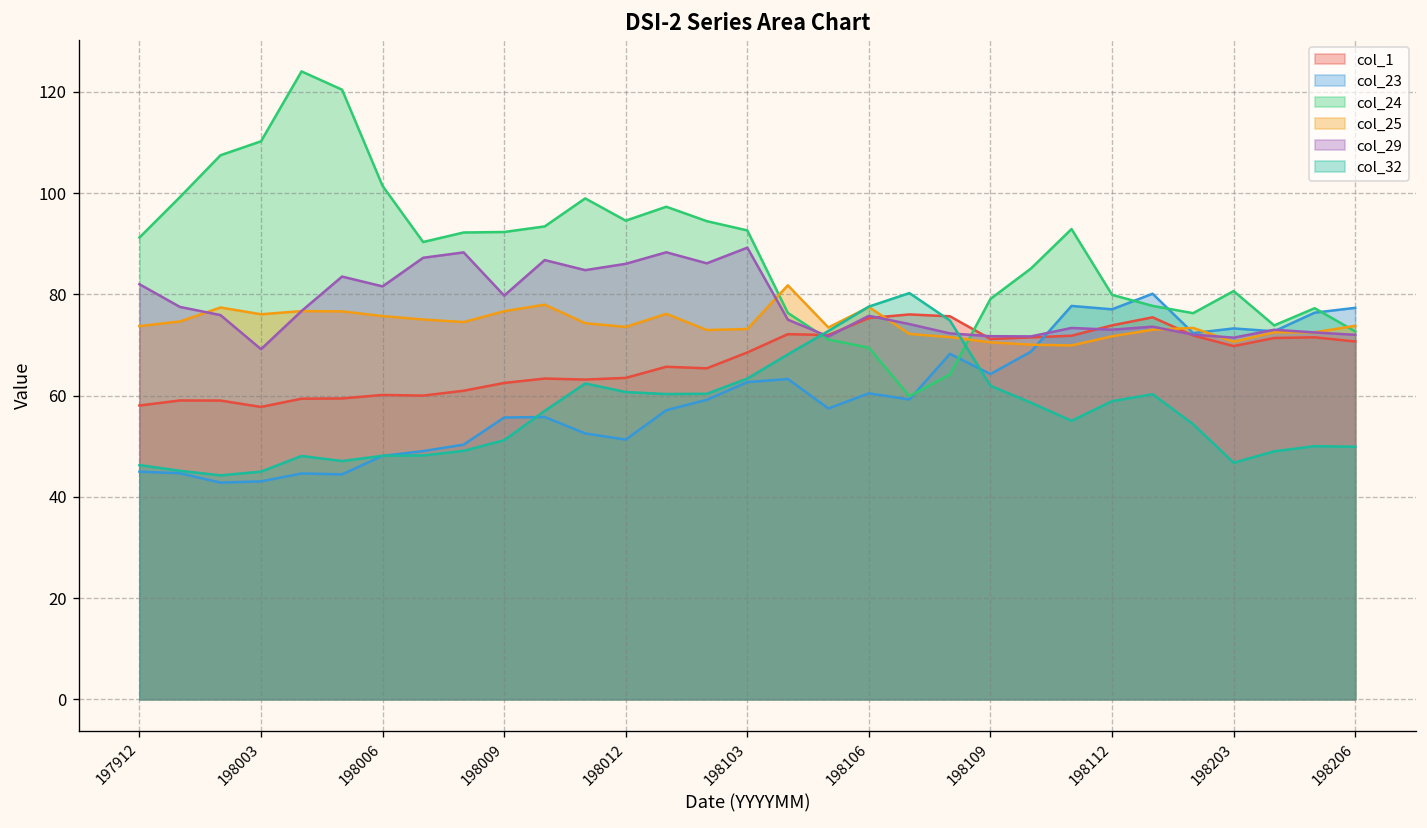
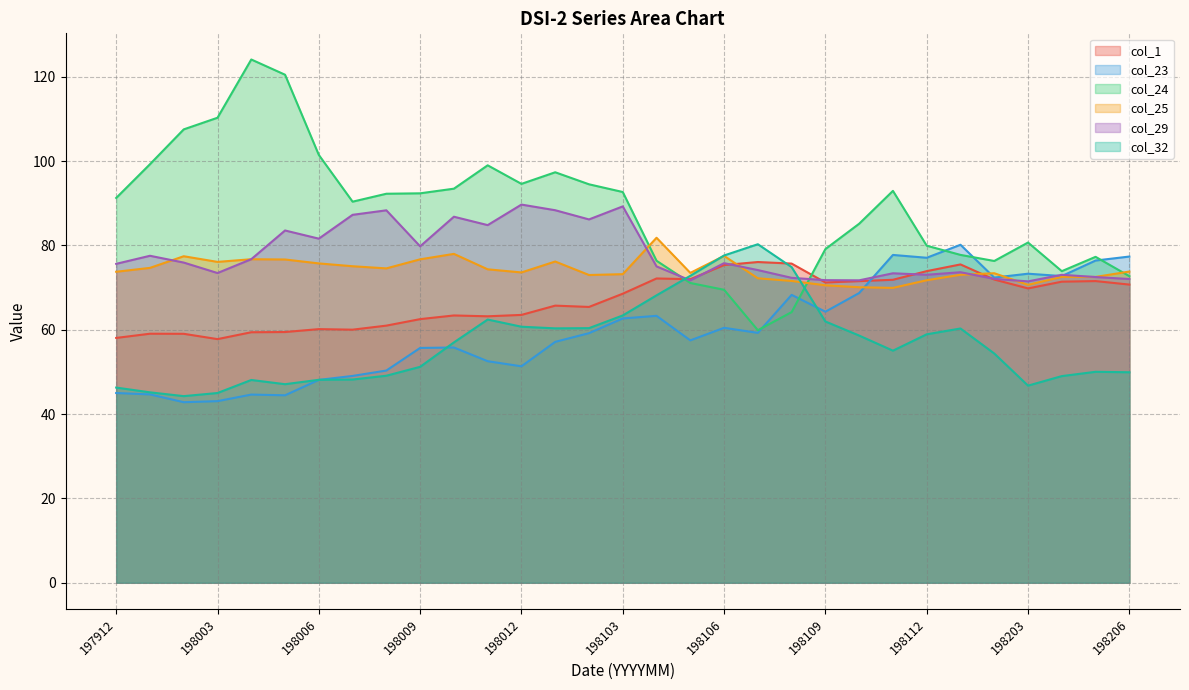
col_29, 197912: 82 -> 76
col_29, 198003: 69 -> 73
col_29, 198012: 86 -> 90
